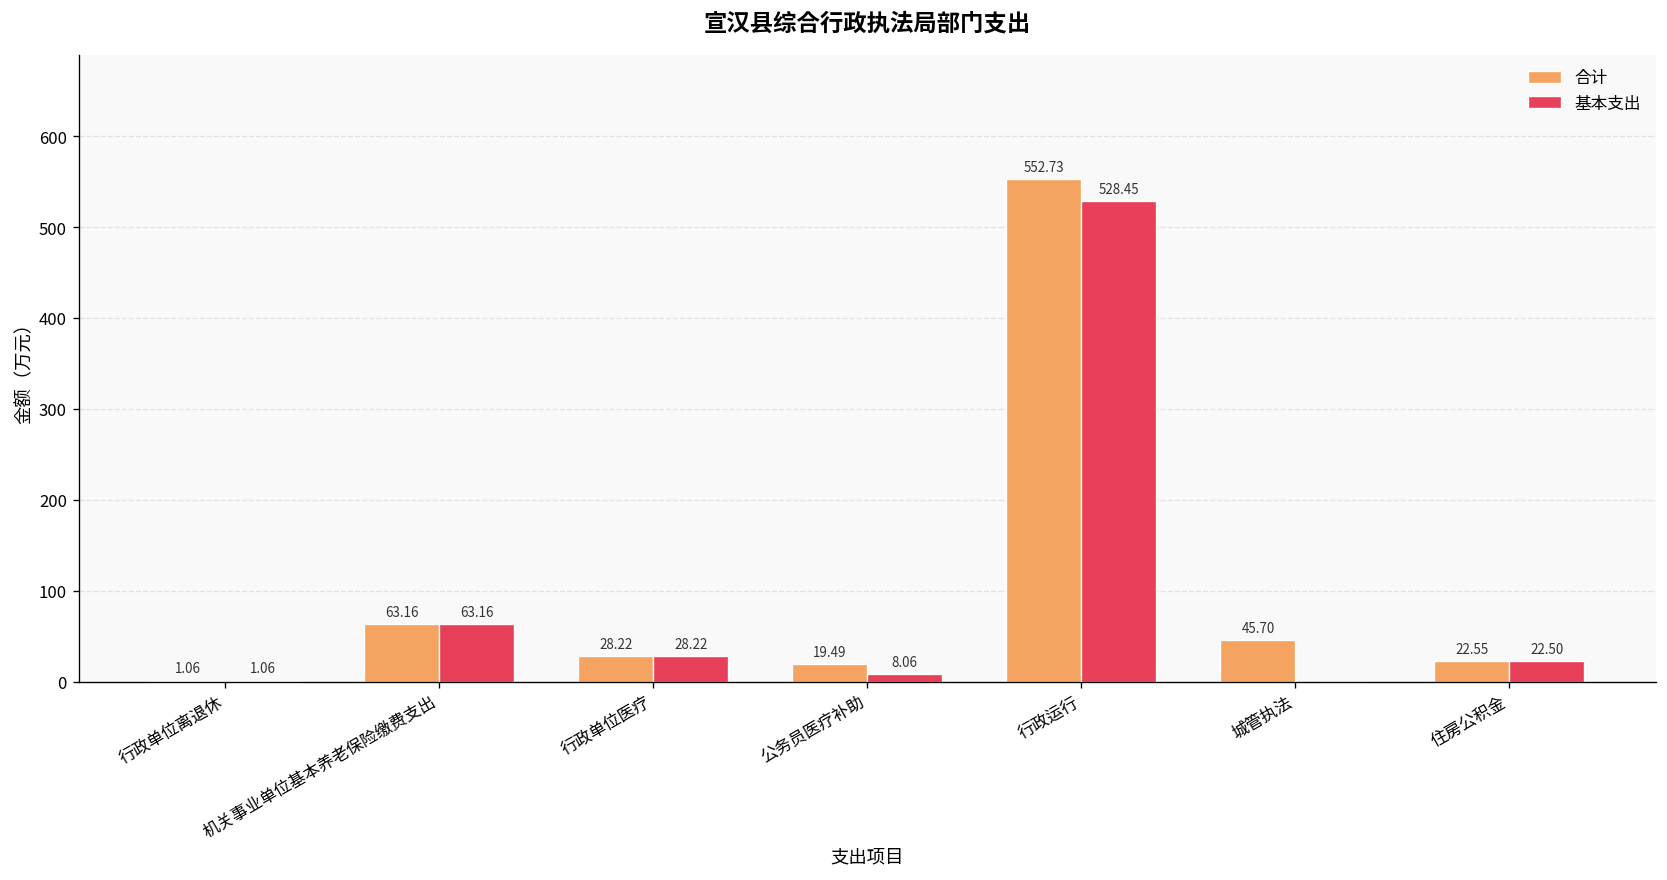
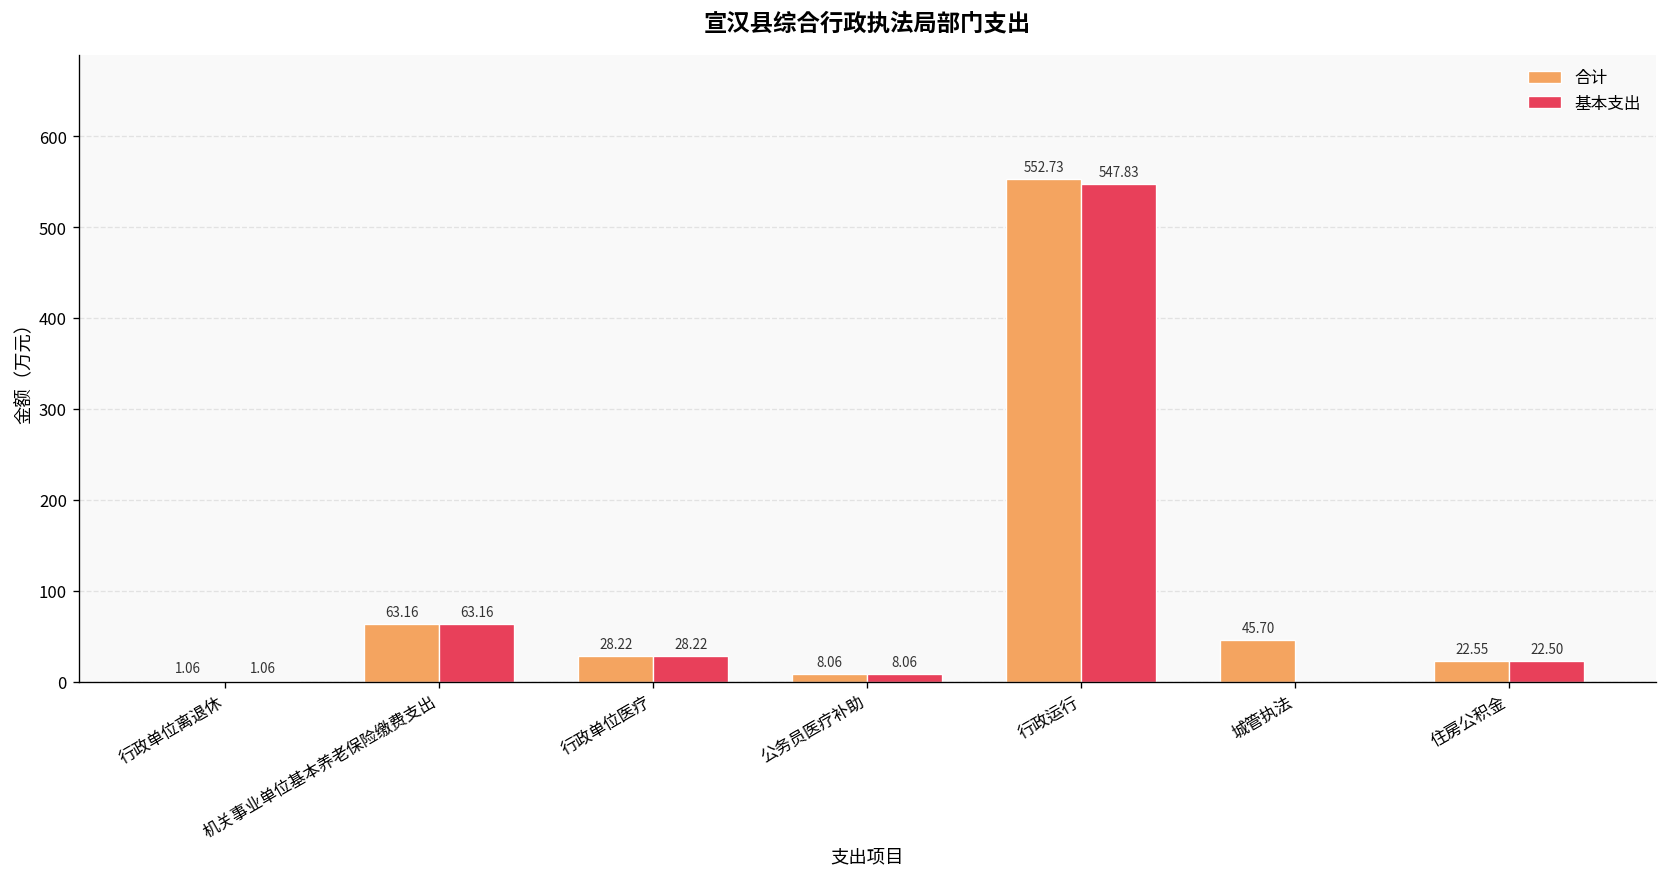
合计, 公务员医疗补助: 19.49 -> 8.06
基本支出, 行政运行: 528.45 -> 547.83
